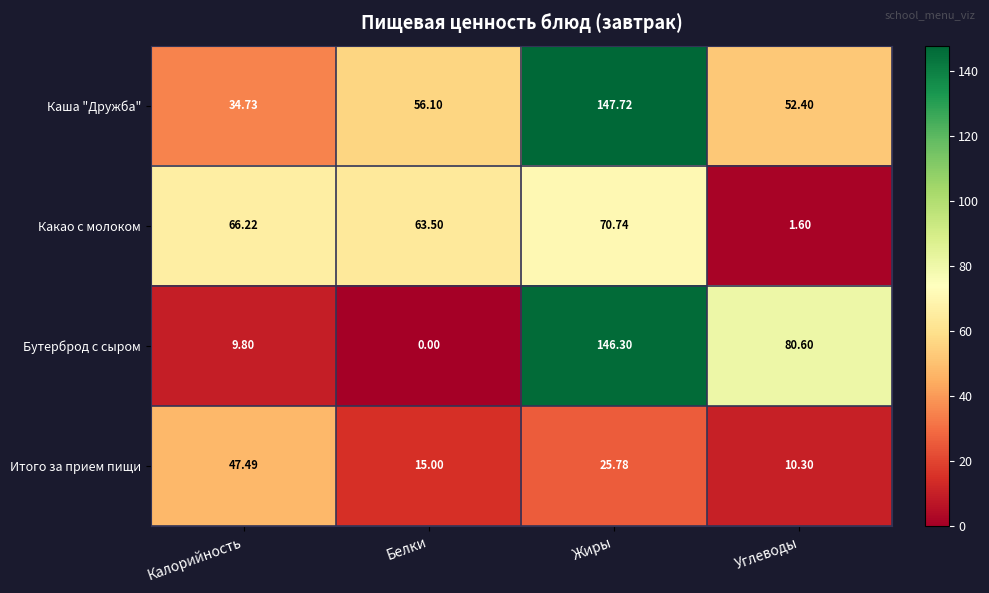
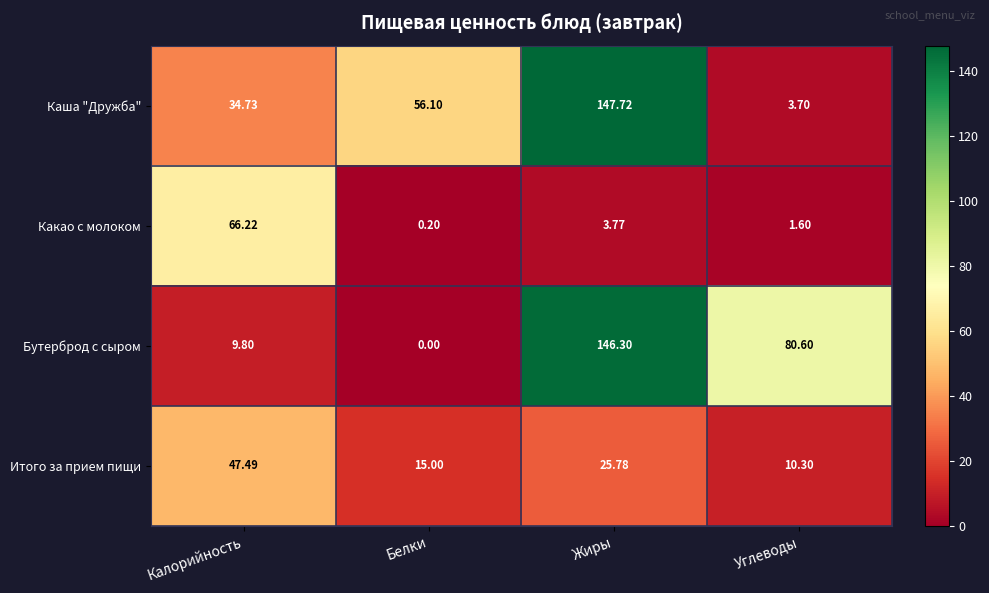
Каша "Дружба", Углеводы: 52.40 -> 3.70
Какао с молоком, Белки: 63.50 -> 0.20
Какао с молоком, Жиры: 70.74 -> 3.77
